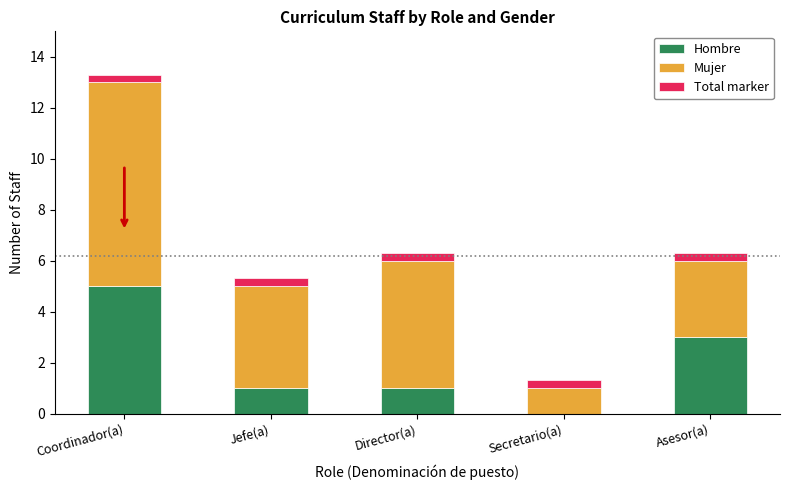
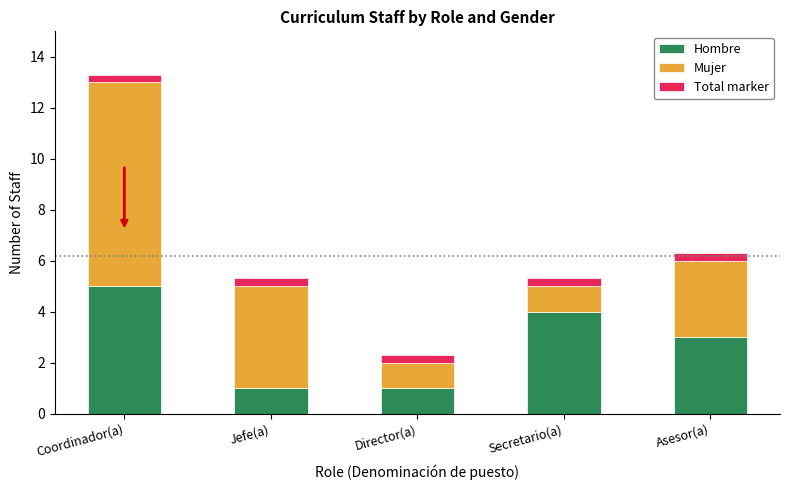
Mujer, Director(a): 5 -> 1
Hombre, Secretario(a): 0 -> 4
